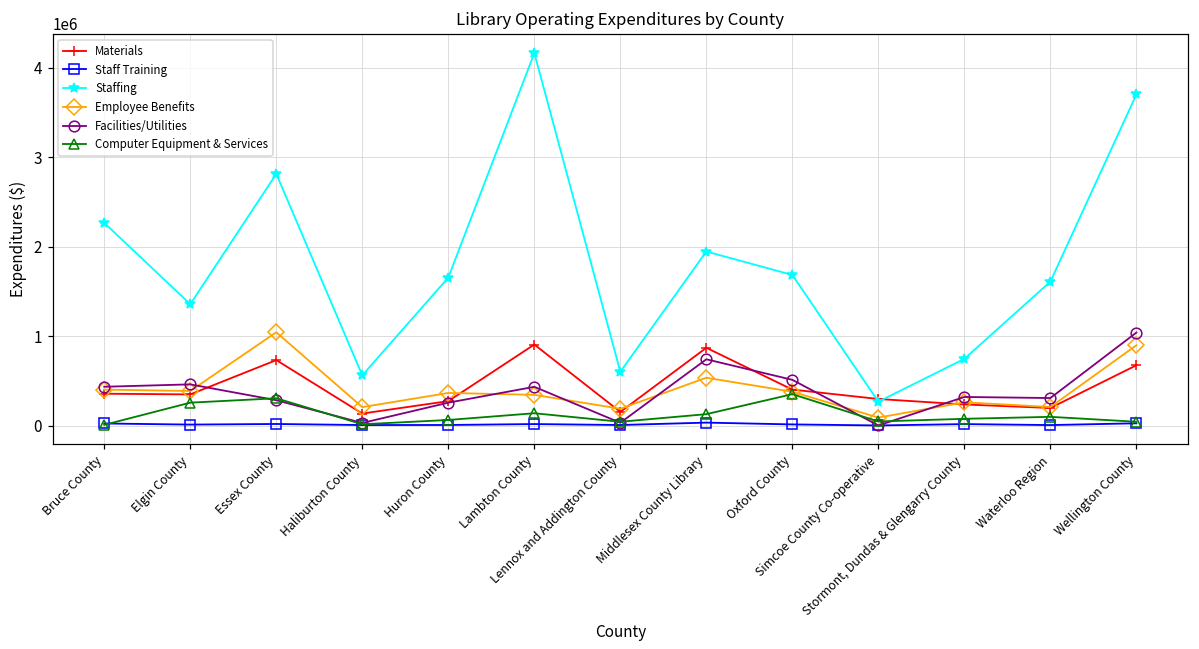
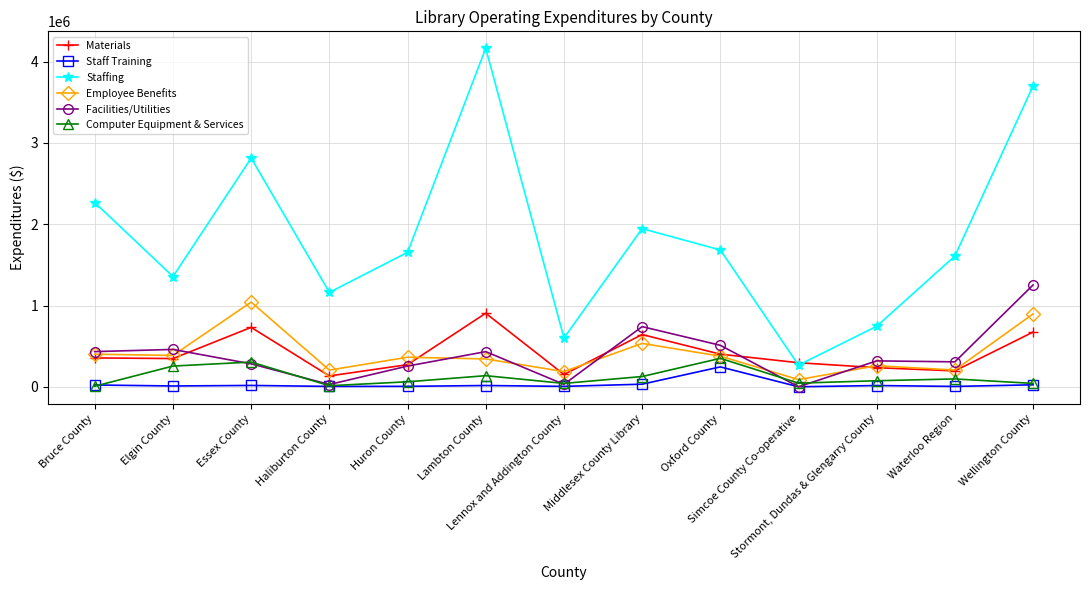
Staffing, Haliburton County: 600000 -> 1200000
Materials, Middlesex County Library: 900000 -> 600000
Staff Training, Oxford County: 0 -> 200000
Facilities/Utilities, Wellington County: 1000000 -> 1300000
